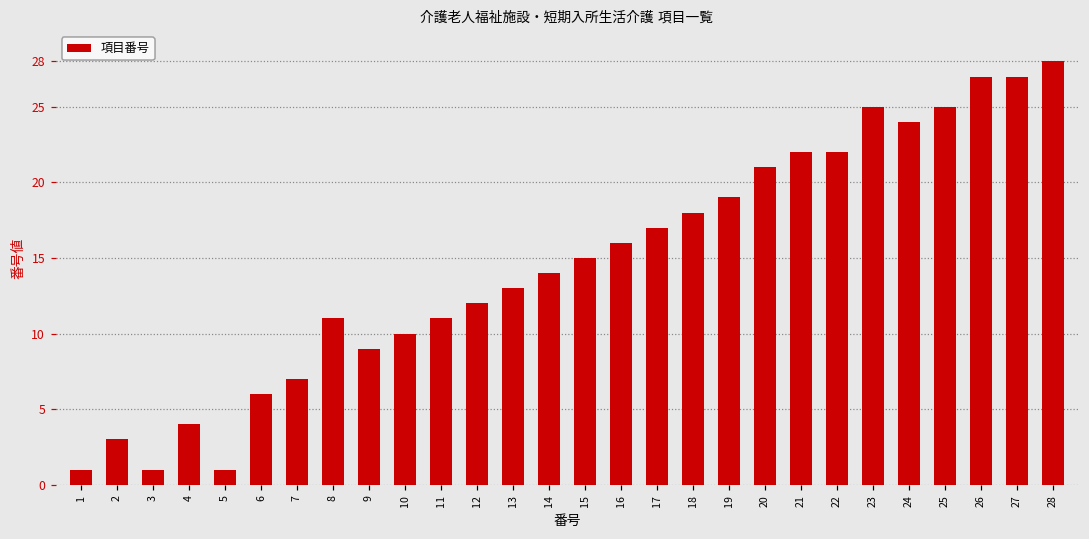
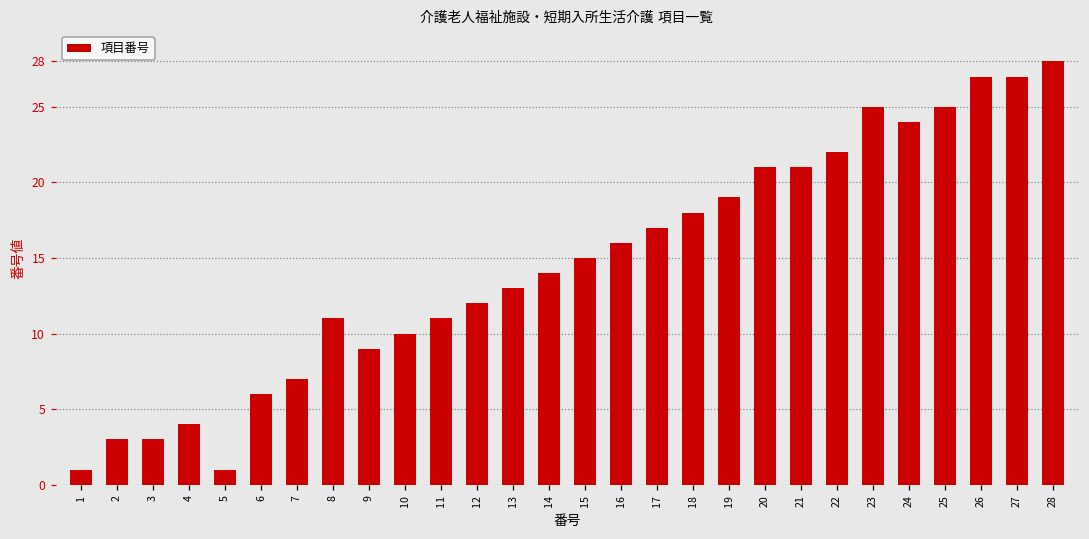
3: 1 -> 3
21: 22 -> 21
